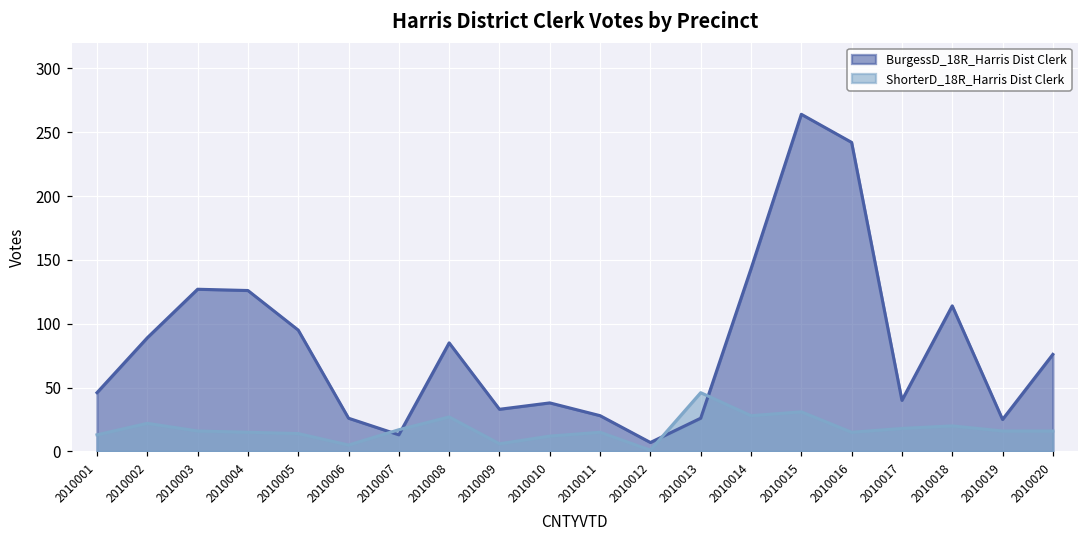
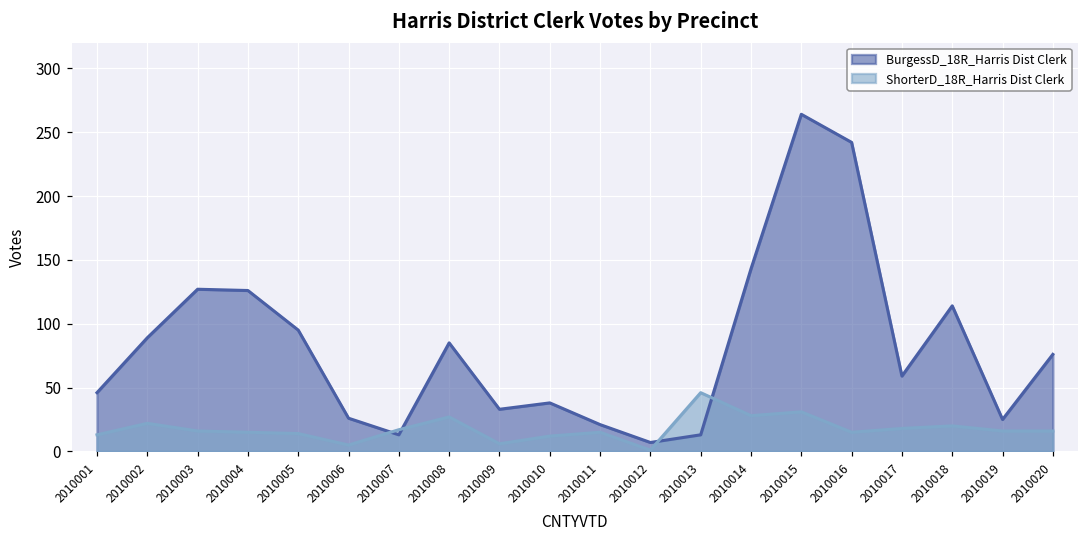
BurgessD_18R_Harris Dist Clerk, 2010011: 28 -> 21
BurgessD_18R_Harris Dist Clerk, 2010013: 26 -> 13
BurgessD_18R_Harris Dist Clerk, 2010017: 40 -> 59
